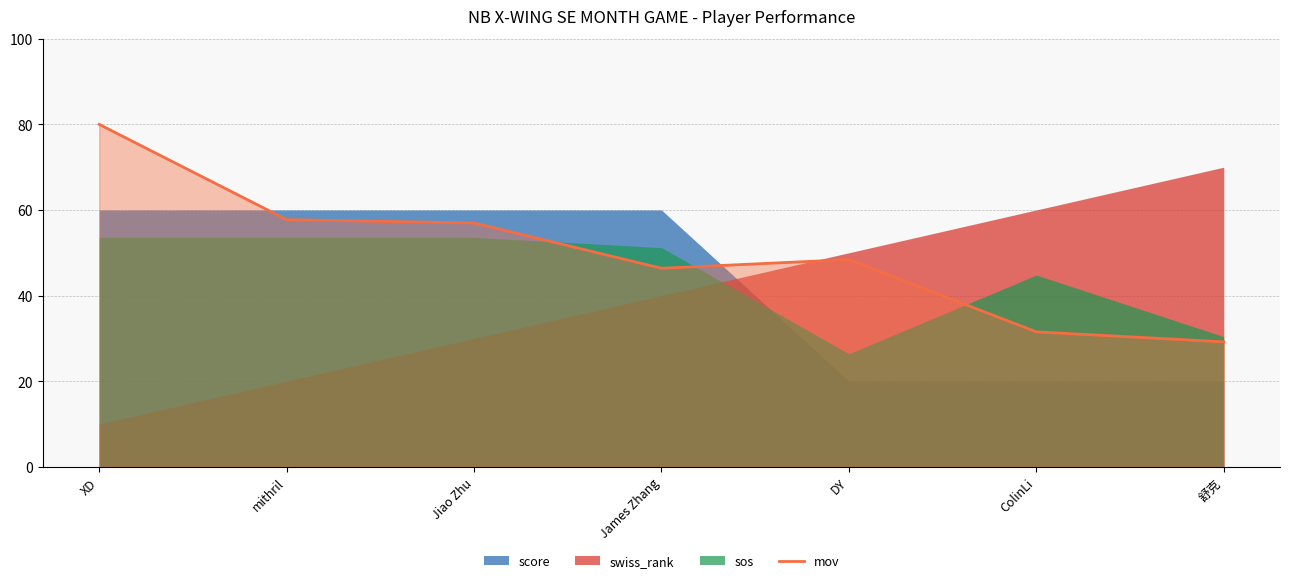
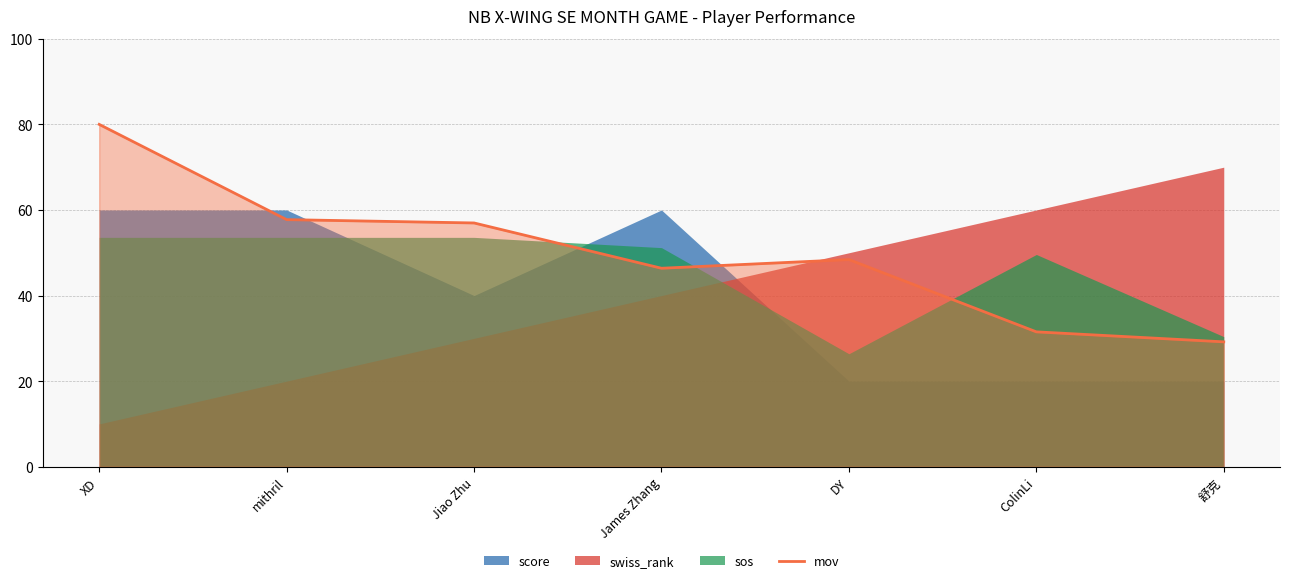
score, Jiao Zhu: 60 -> 40
sos, ColinLi: 45 -> 50
